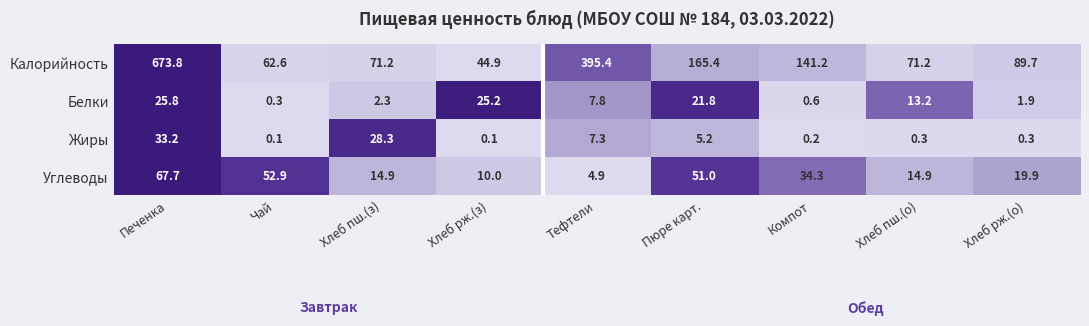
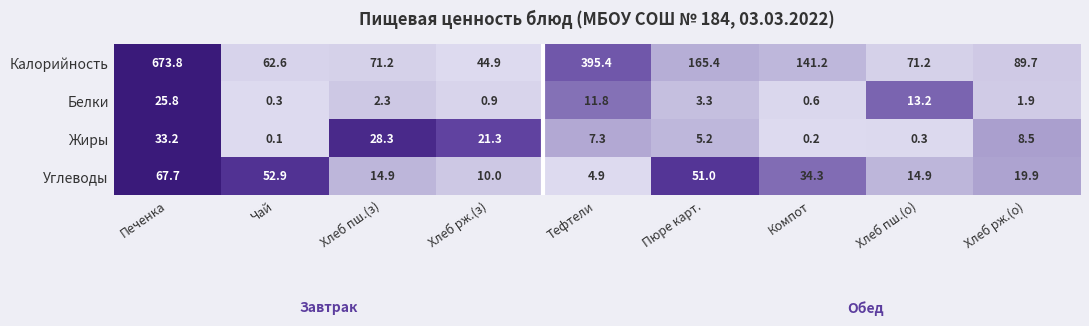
Белки, Хлеб рж.(з): 25.2 -> 0.9
Белки, Тефтели: 7.8 -> 11.8
Белки, Пюре карт.: 21.8 -> 3.3
Жиры, Хлеб рж.(з): 0.1 -> 21.3
Жиры, Хлеб рж.(о): 0.3 -> 8.5
